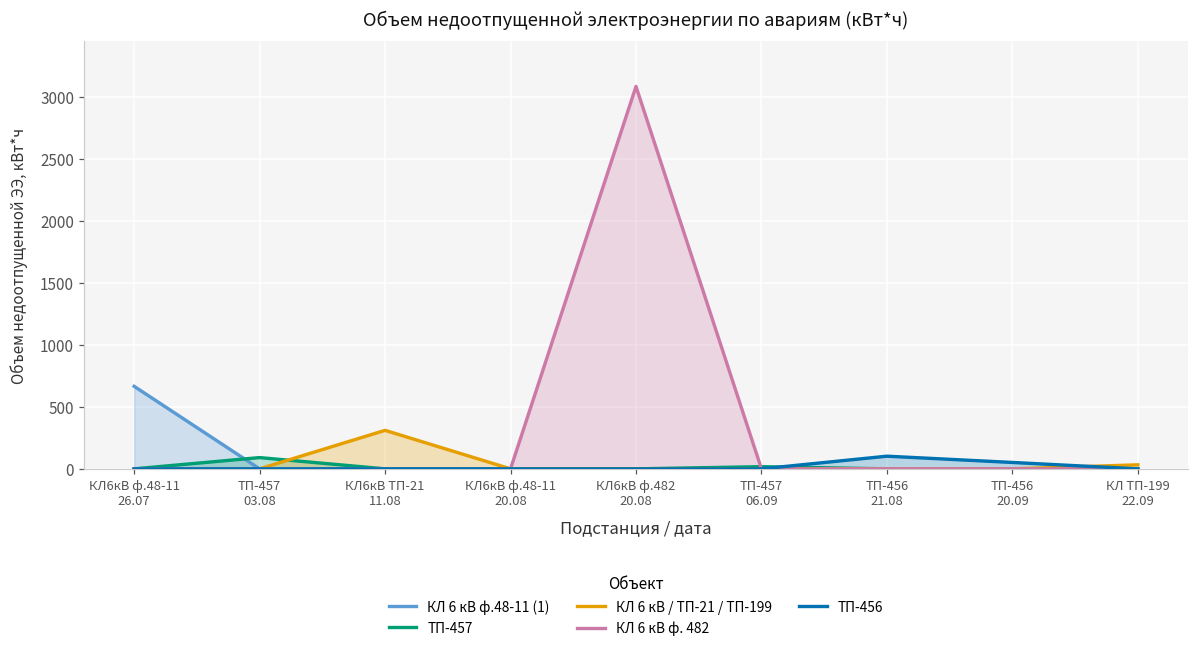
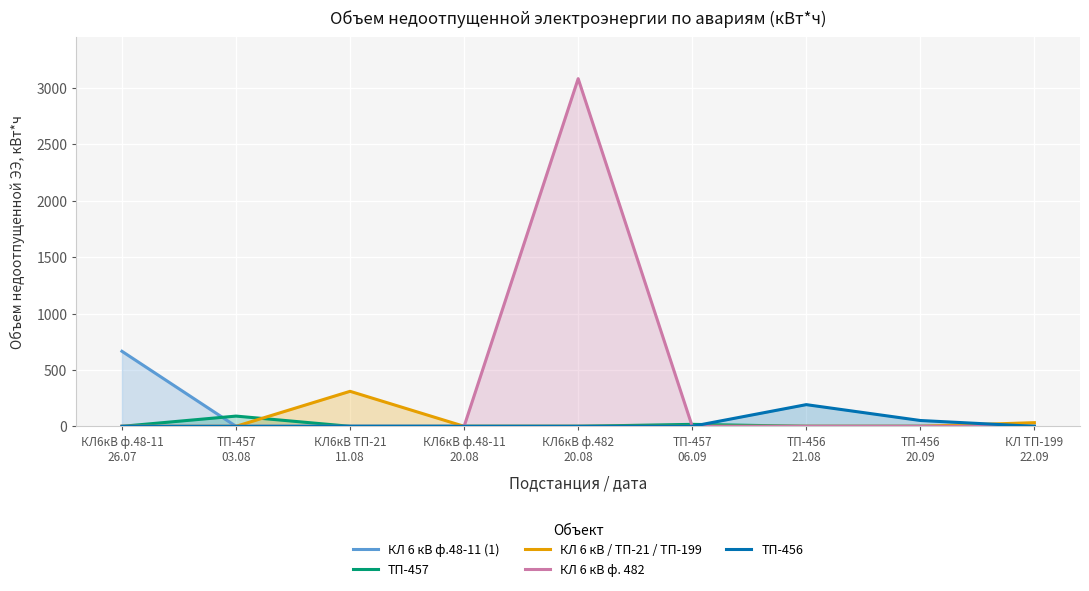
ТП-456, ТП-456 21.08: 100 -> 190
